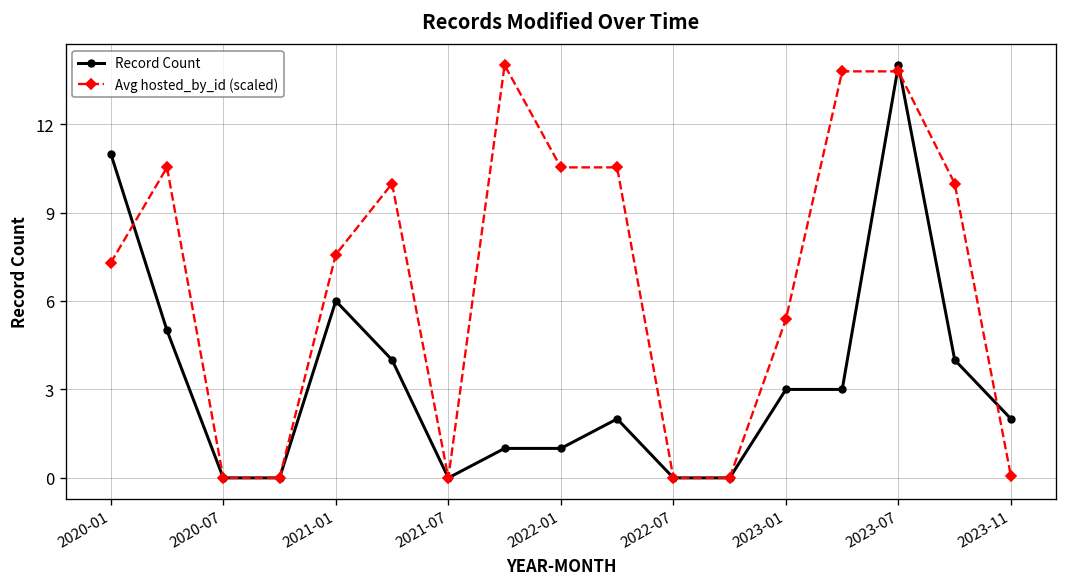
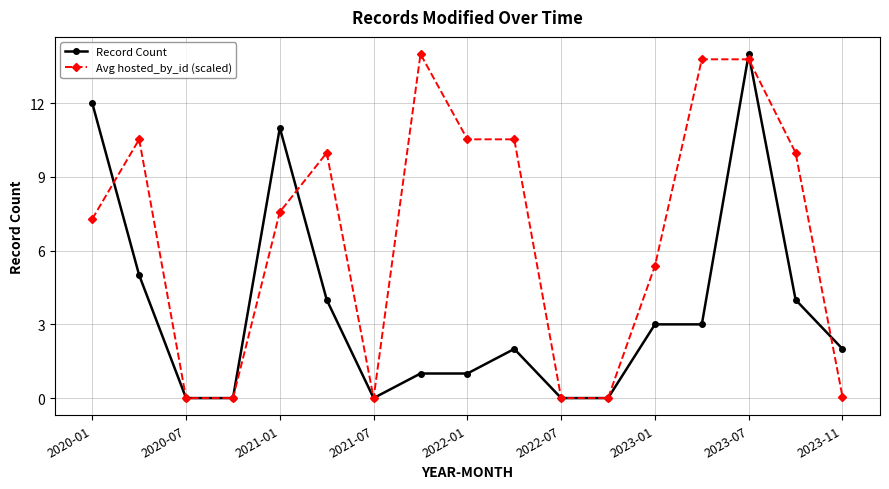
Record Count, 2020-01: 11 -> 12
Record Count, 2021-01: 6 -> 11
